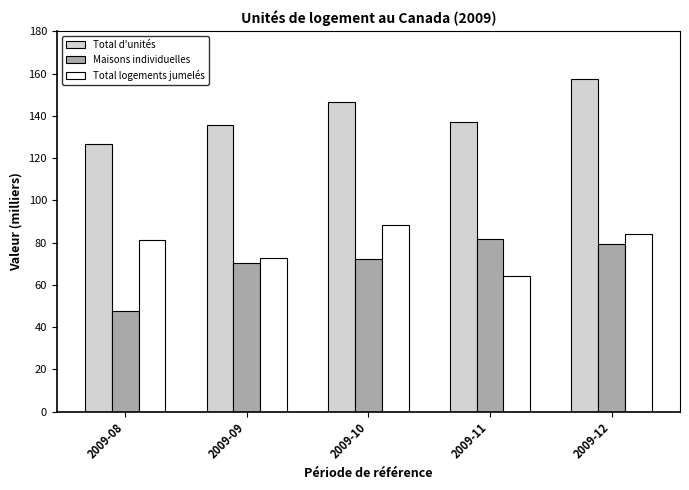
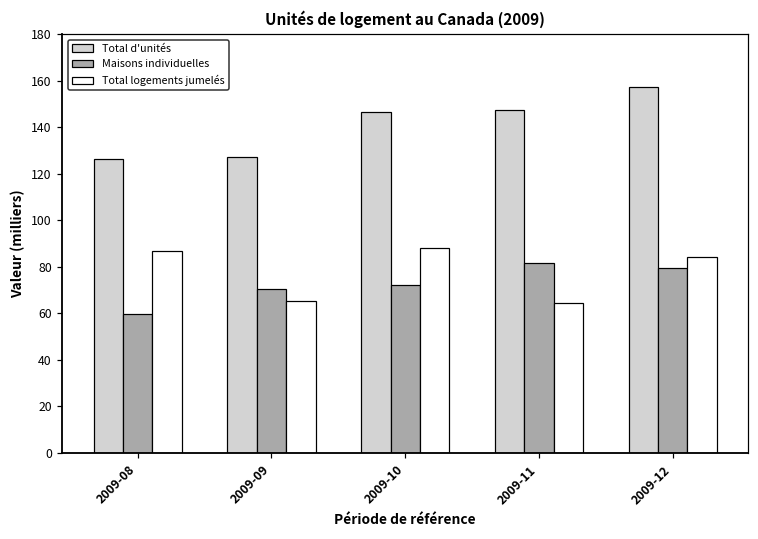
Maisons individuelles, 2009-08: 48 -> 60
Total logements jumelés, 2009-08: 81 -> 87
Total d'unités, 2009-09: 136 -> 127
Total logements jumelés, 2009-09: 73 -> 65
Total d'unités, 2009-11: 137 -> 147
